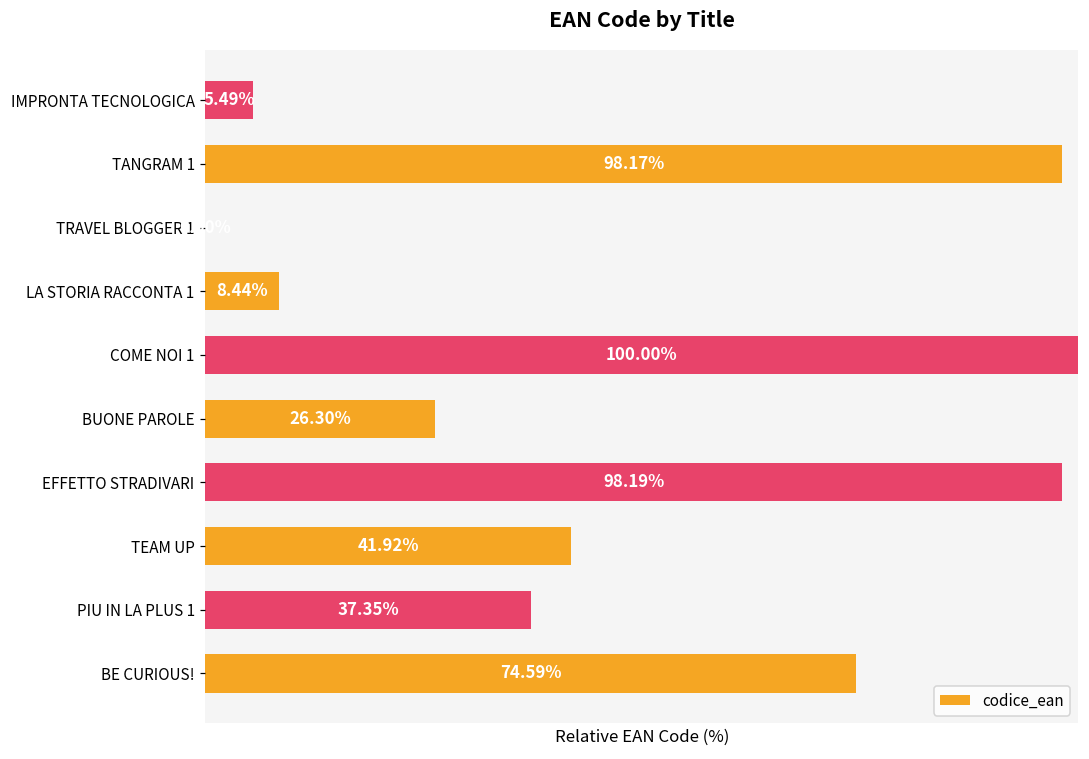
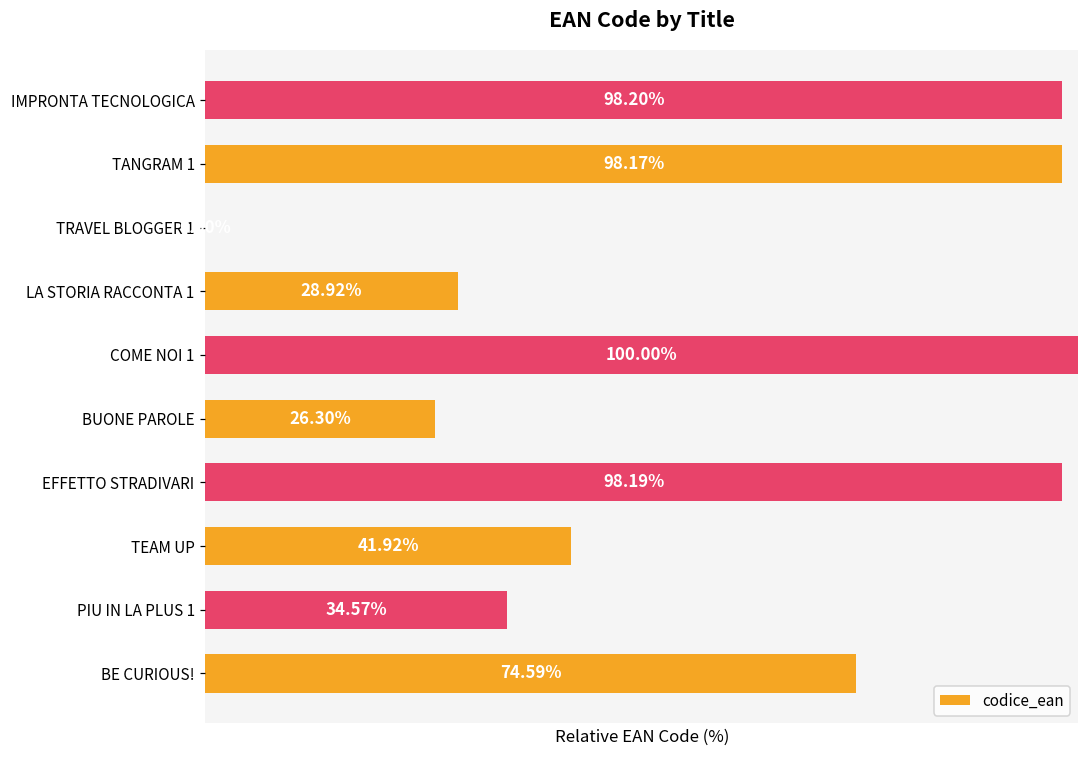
IMPRONTA TECNOLOGICA: 5.49% -> 98.20%
LA STORIA RACCONTA 1: 8.44% -> 28.92%
PIU IN LA PLUS 1: 37.35% -> 34.57%
